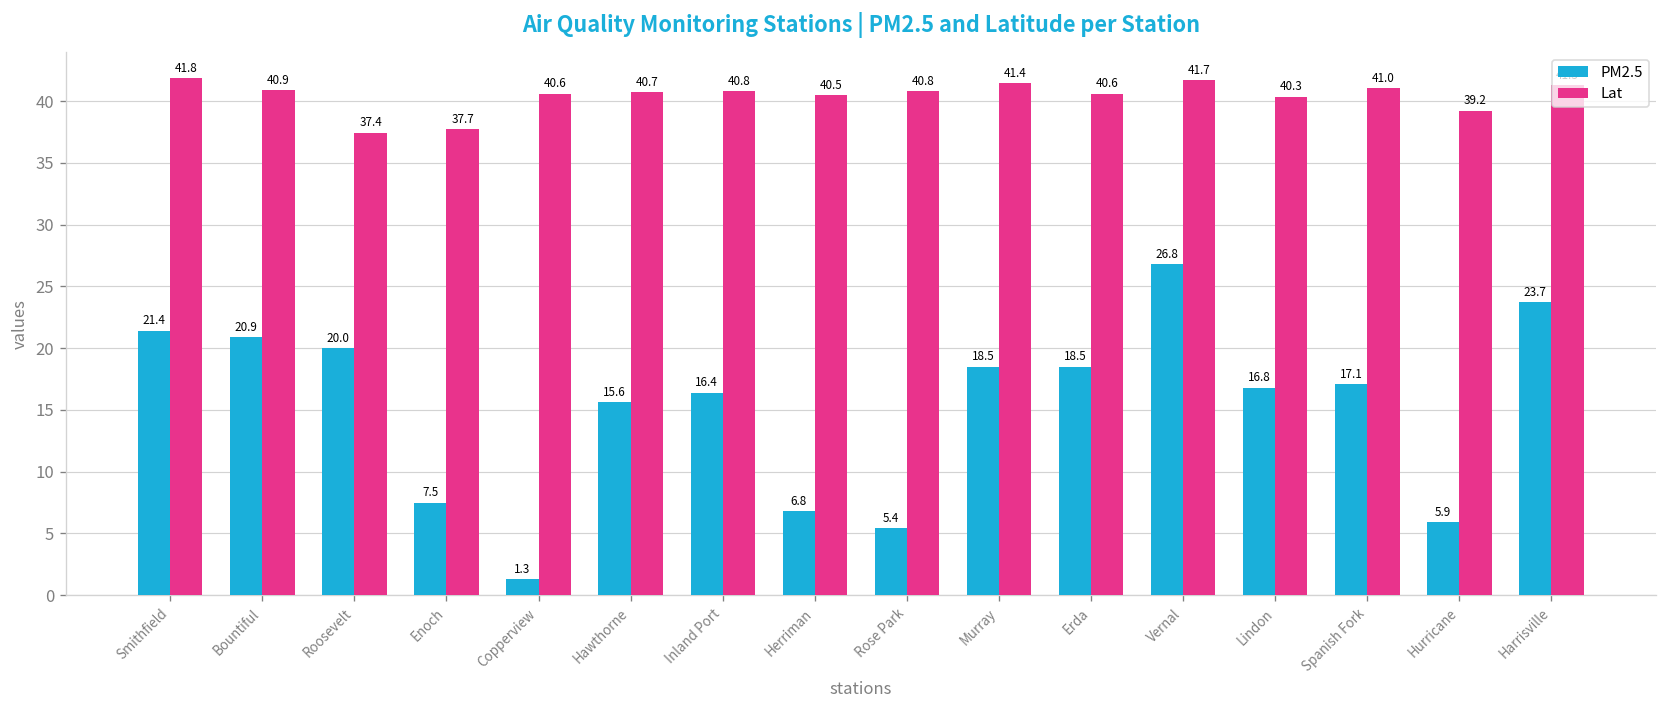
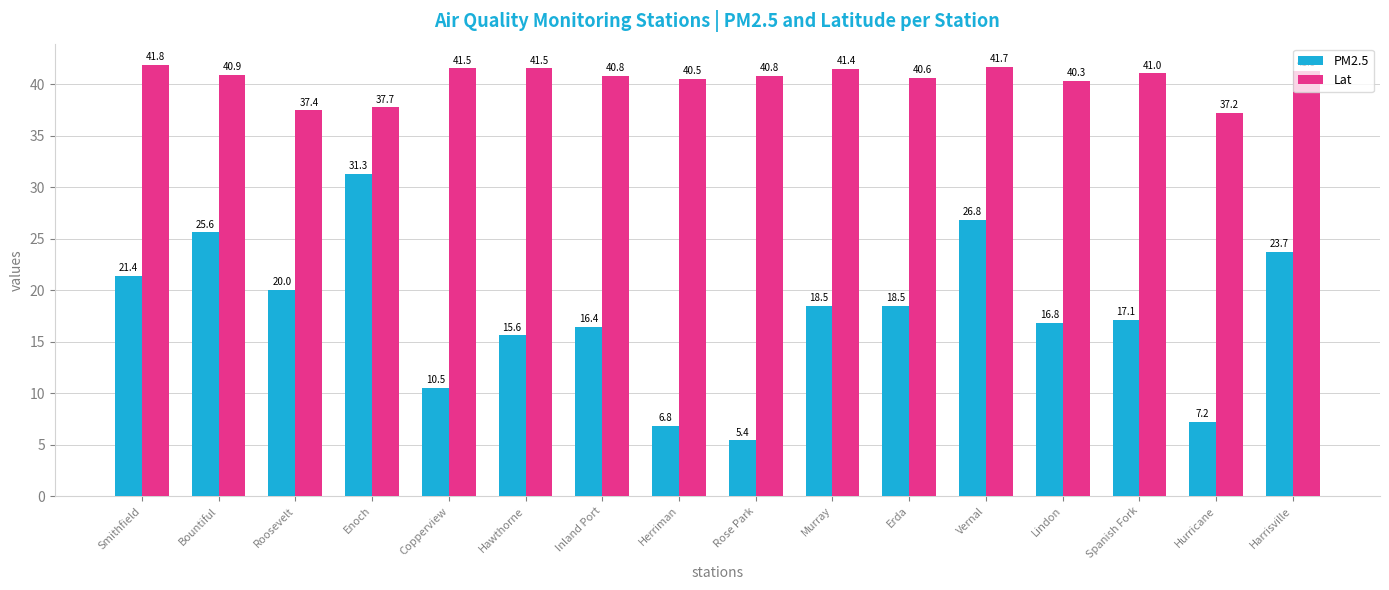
PM2.5, Bountiful: 20.9 -> 25.6
PM2.5, Enoch: 7.5 -> 31.3
PM2.5, Copperview: 1.3 -> 10.5
Lat, Copperview: 40.6 -> 41.5
Lat, Hawthorne: 40.7 -> 41.5
PM2.5, Hurricane: 5.9 -> 7.2
Lat, Hurricane: 39.2 -> 37.2
